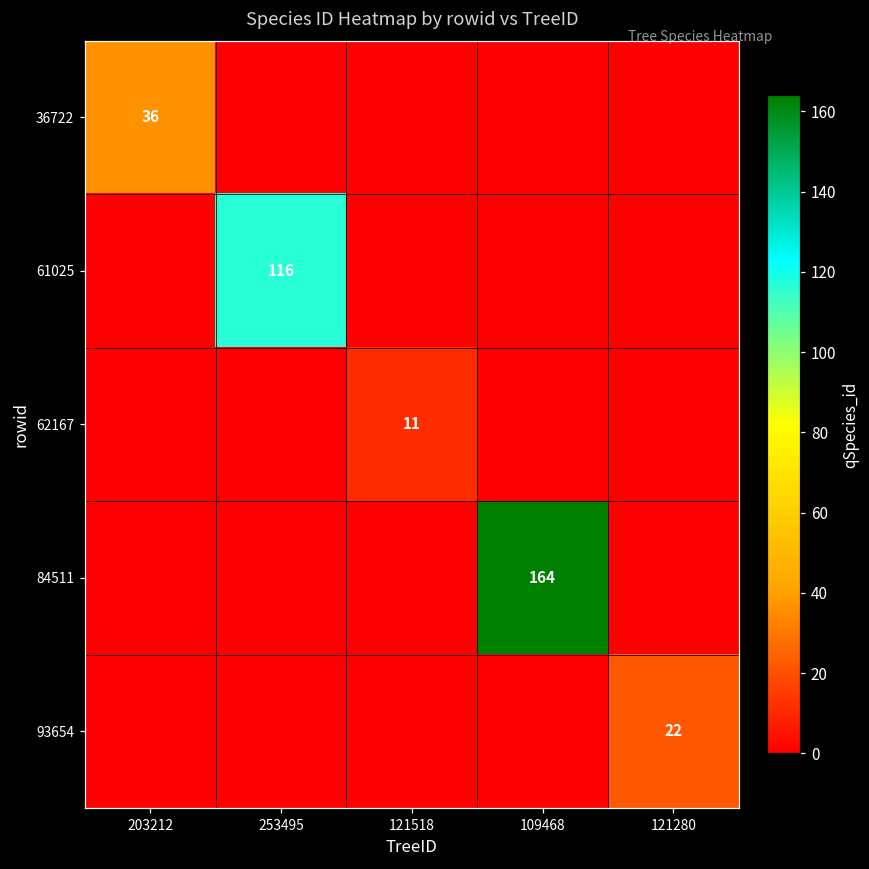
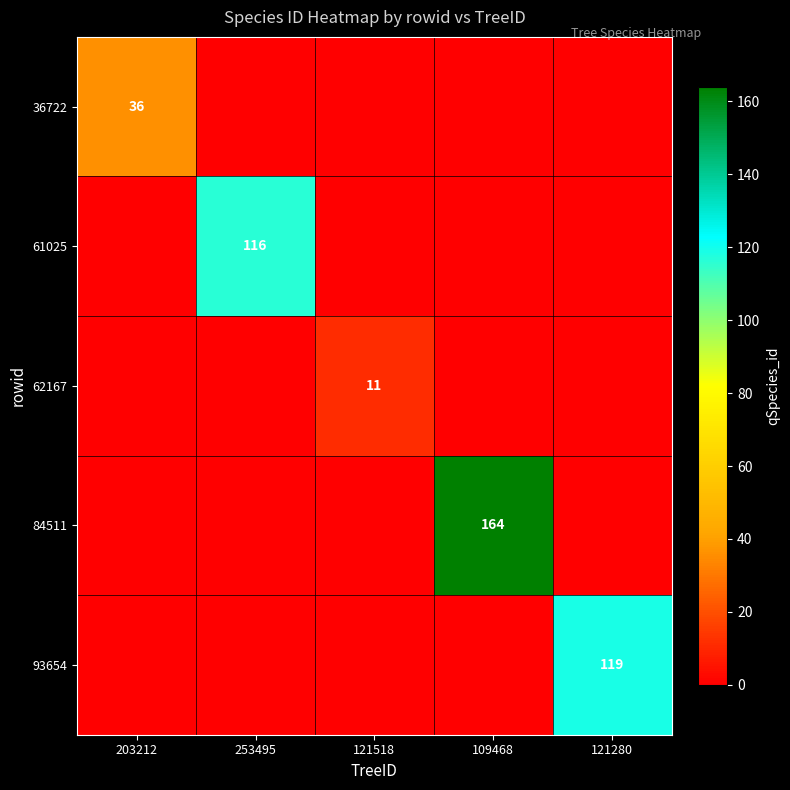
93654, 121280: 22 -> 119
